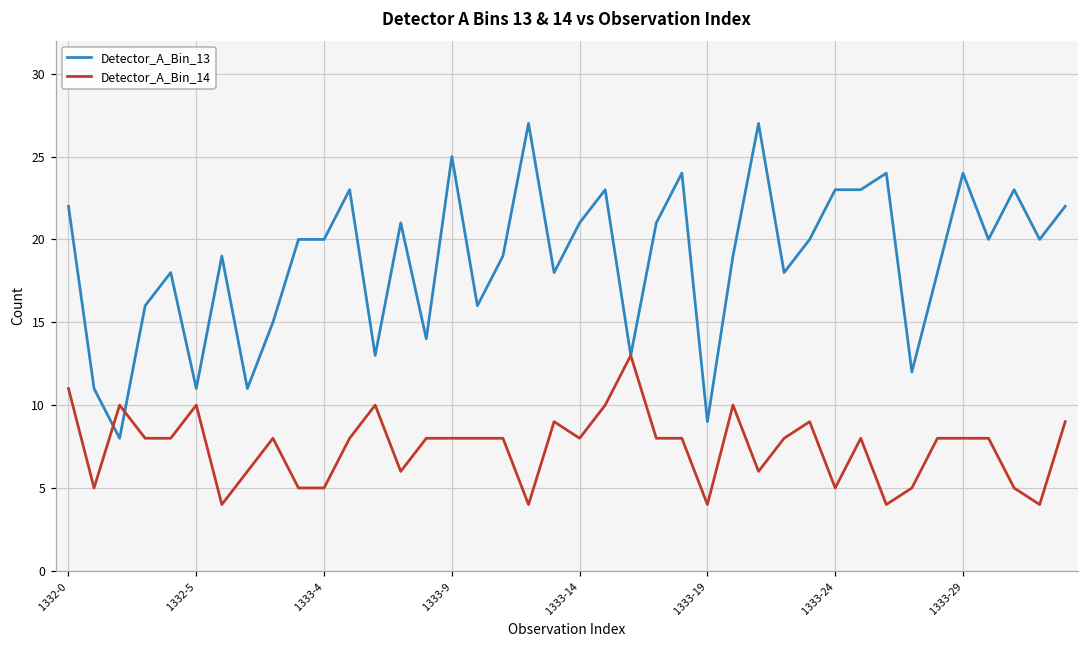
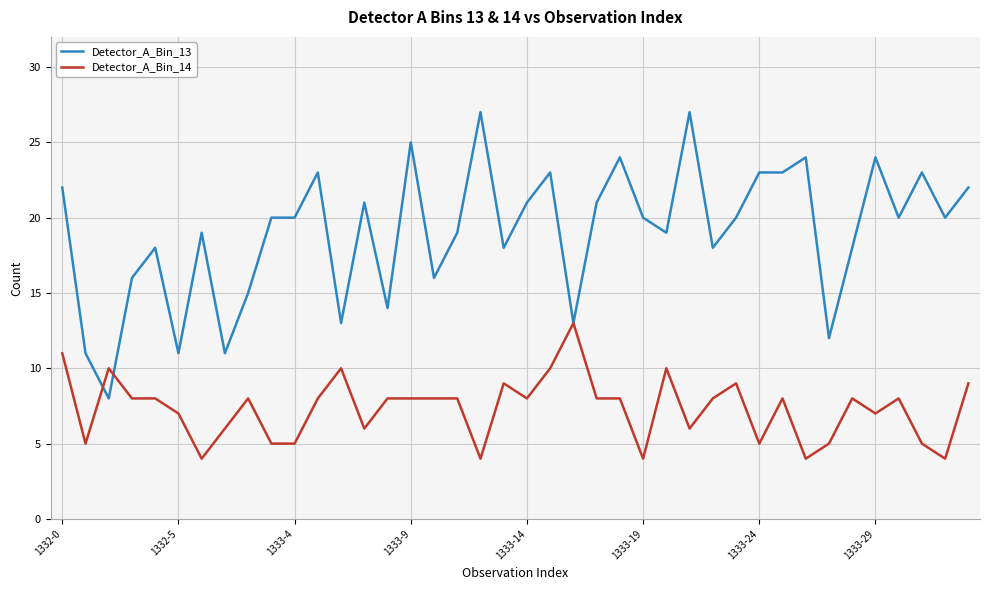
Detector_A_Bin_14, 1332-5: 10 -> 7
Detector_A_Bin_13, 1333-19: 9 -> 20
Detector_A_Bin_14, 1333-29: 8 -> 7
